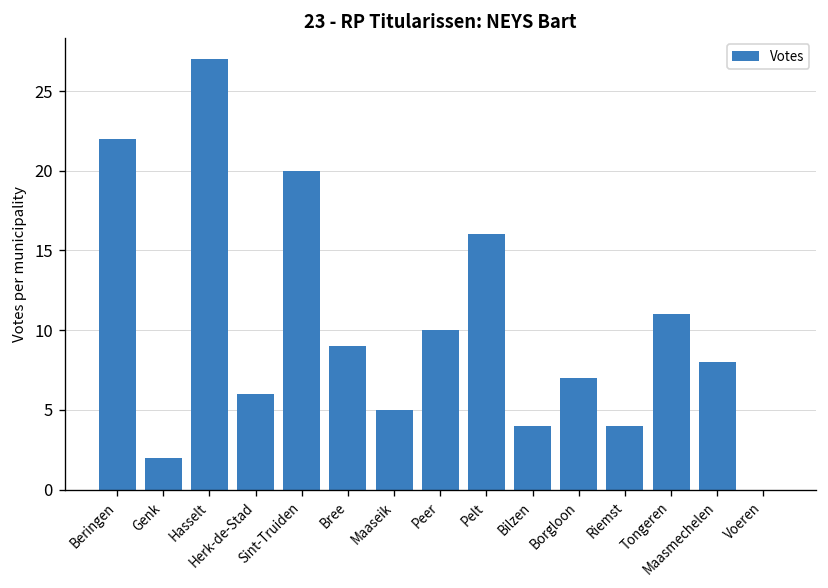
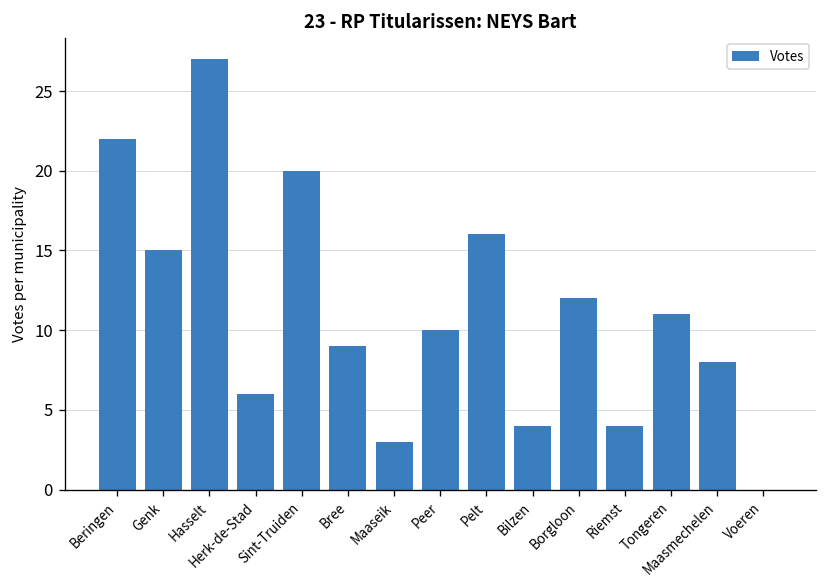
Genk: 2 -> 15
Maaseik: 5 -> 3
Borgloon: 7 -> 12
